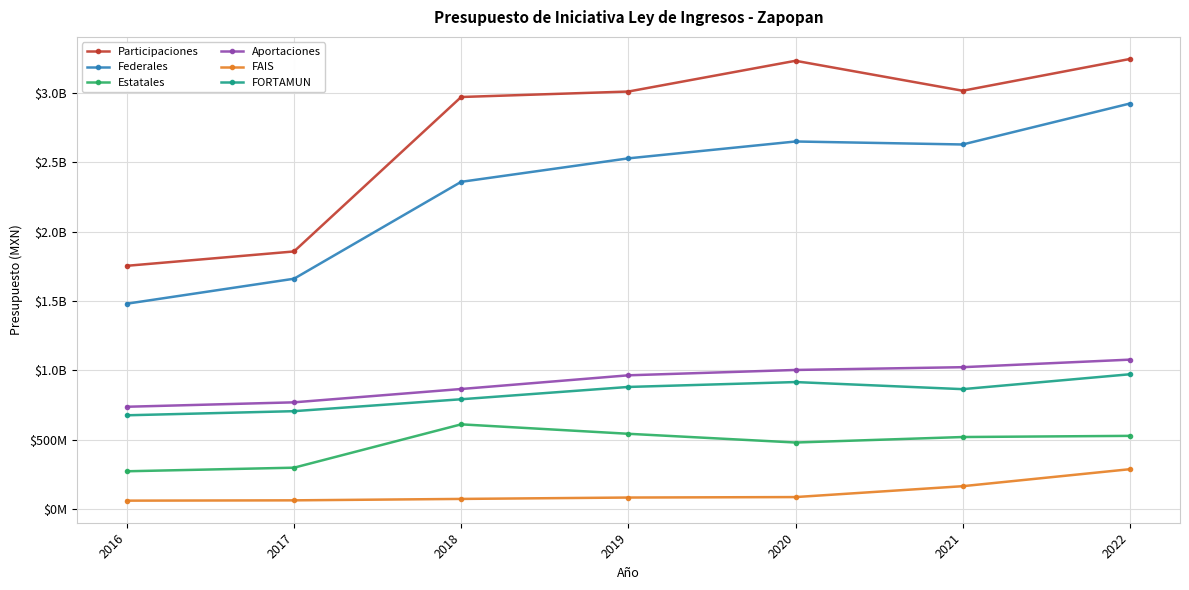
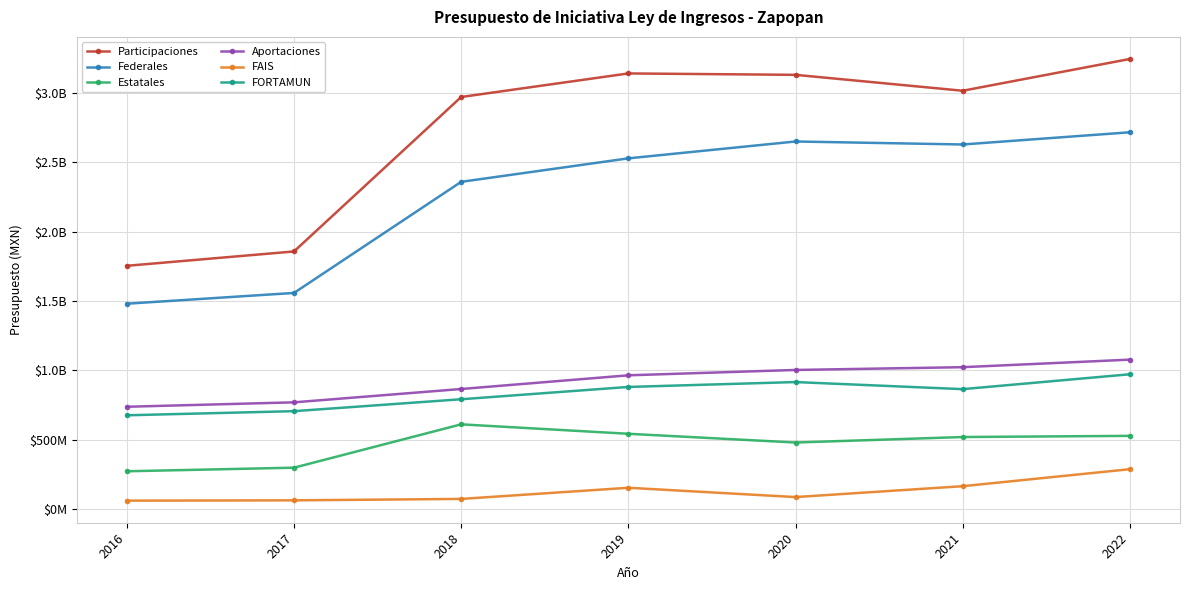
Federales, 2017: $1660000000 -> $1560000000
Participaciones, 2019: $3010000000 -> $3140000000
FAIS, 2019: $80000000 -> $150000000
Participaciones, 2020: $3230000000 -> $3130000000
Federales, 2022: $2920000000 -> $2720000000
